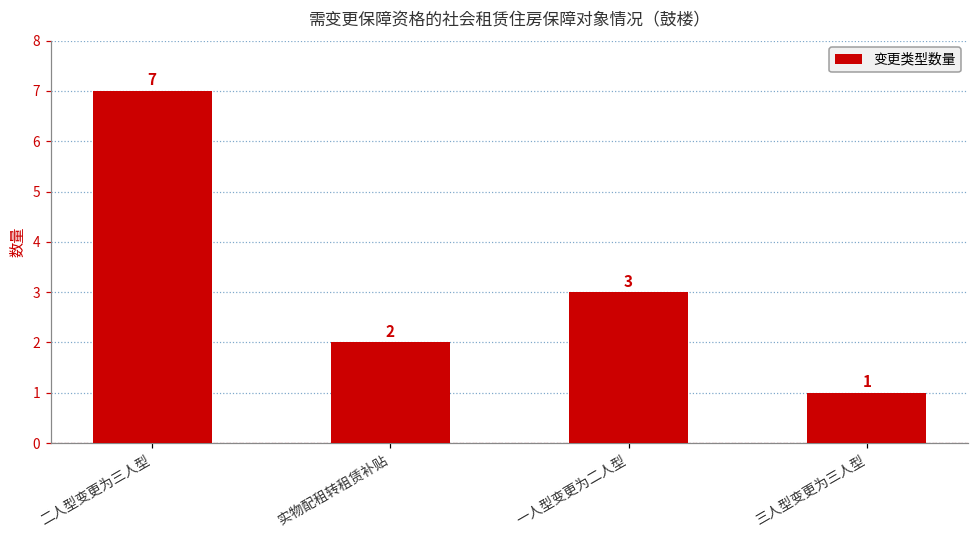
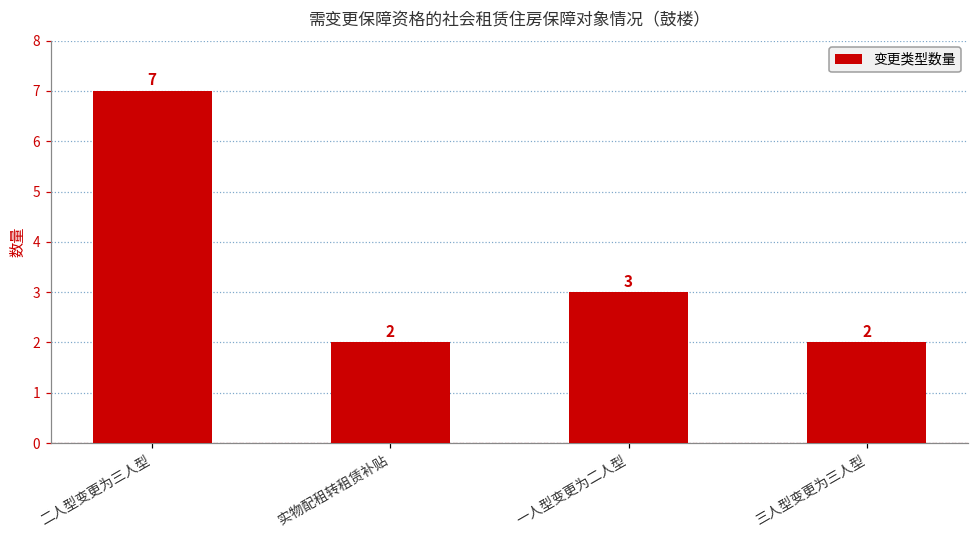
三人型变更为三人型: 1 -> 2
